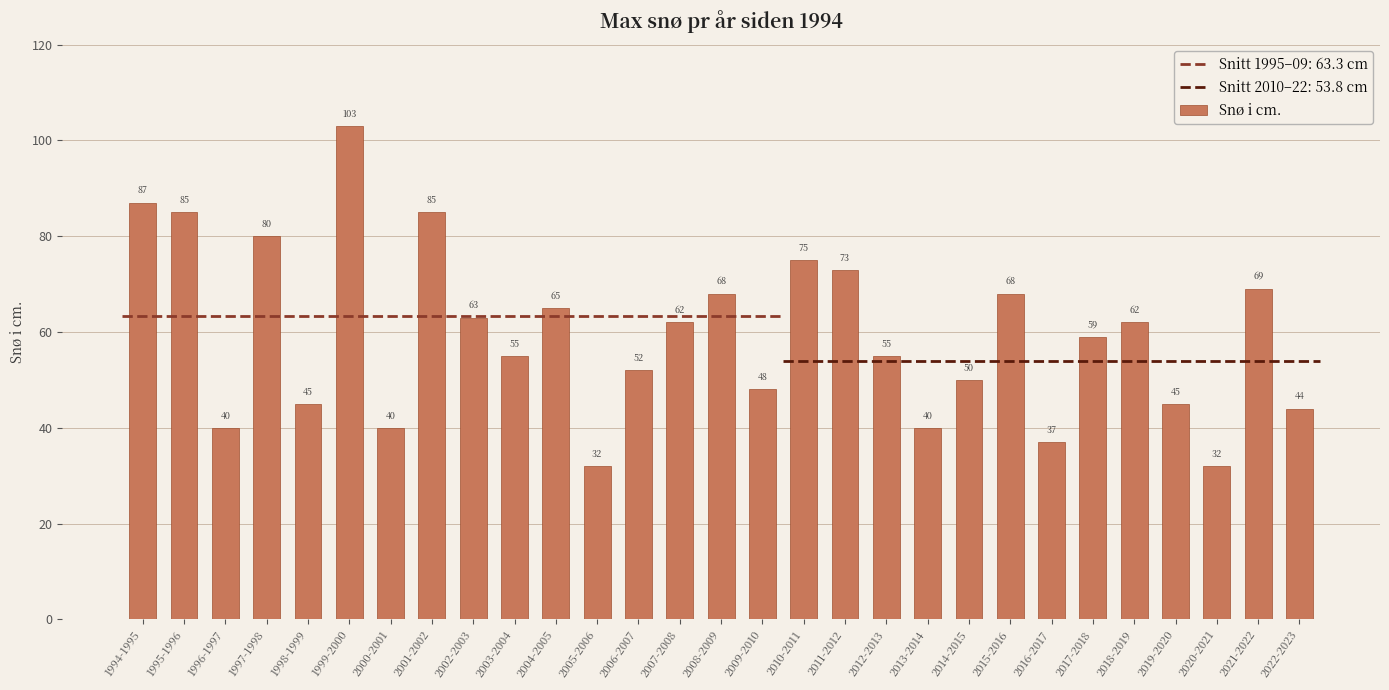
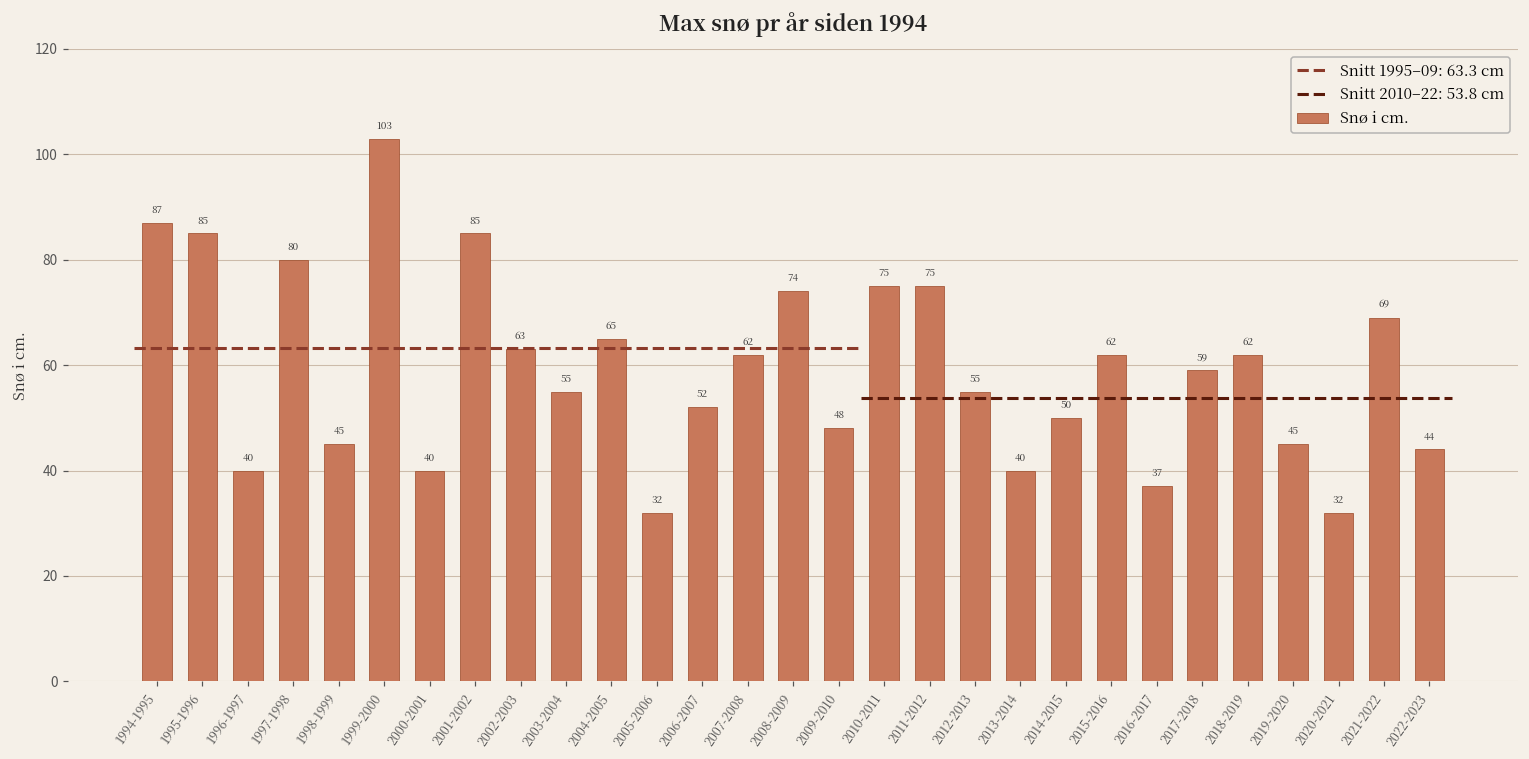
2008-2009: 68 -> 74
2011-2012: 73 -> 75
2015-2016: 68 -> 62
